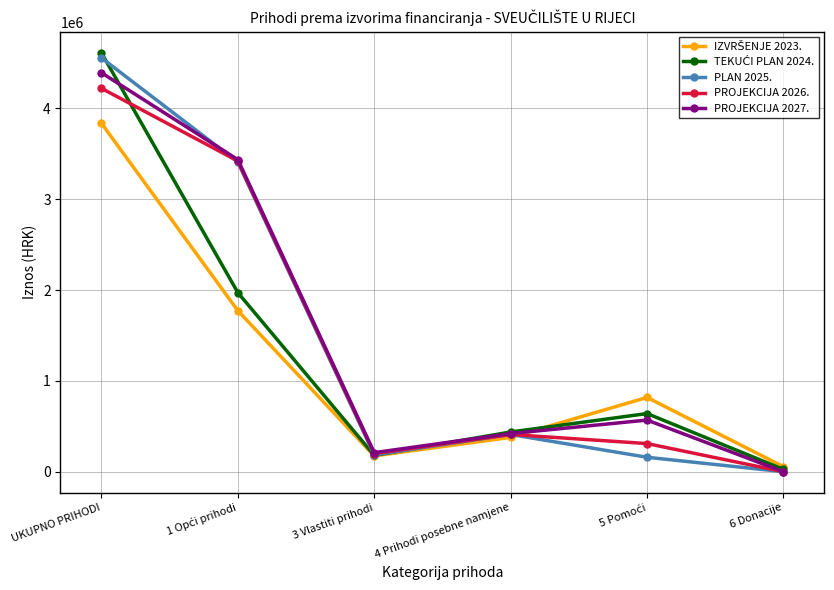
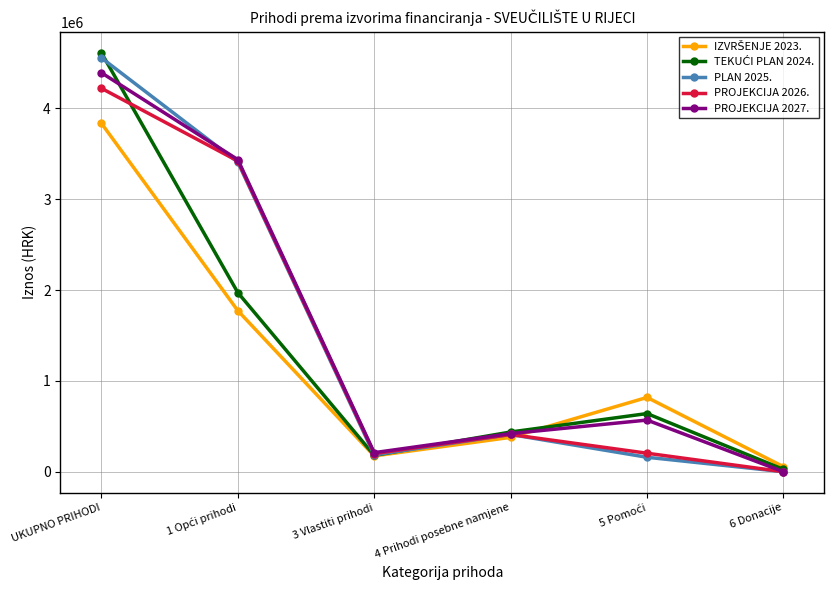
PROJEKCIJA 2026., 5 Pomoći: 300000 -> 200000
